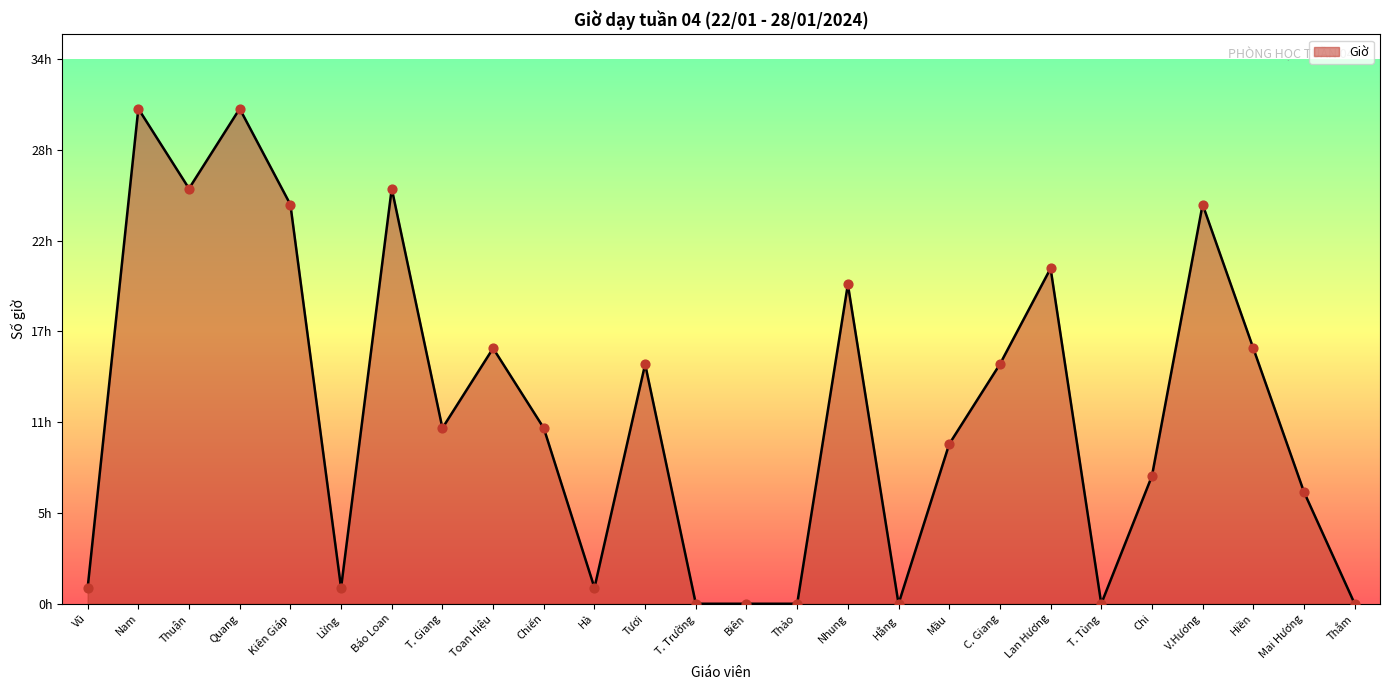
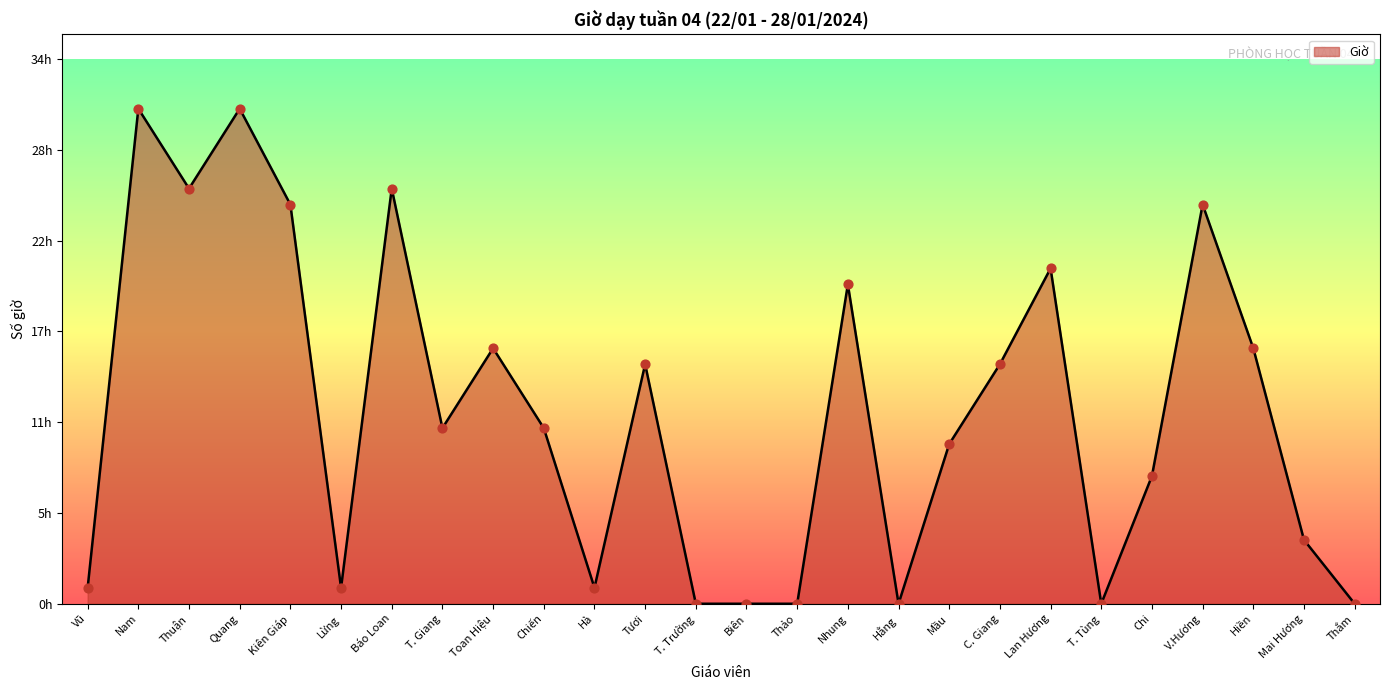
Mai Hương: 7h -> 4h
